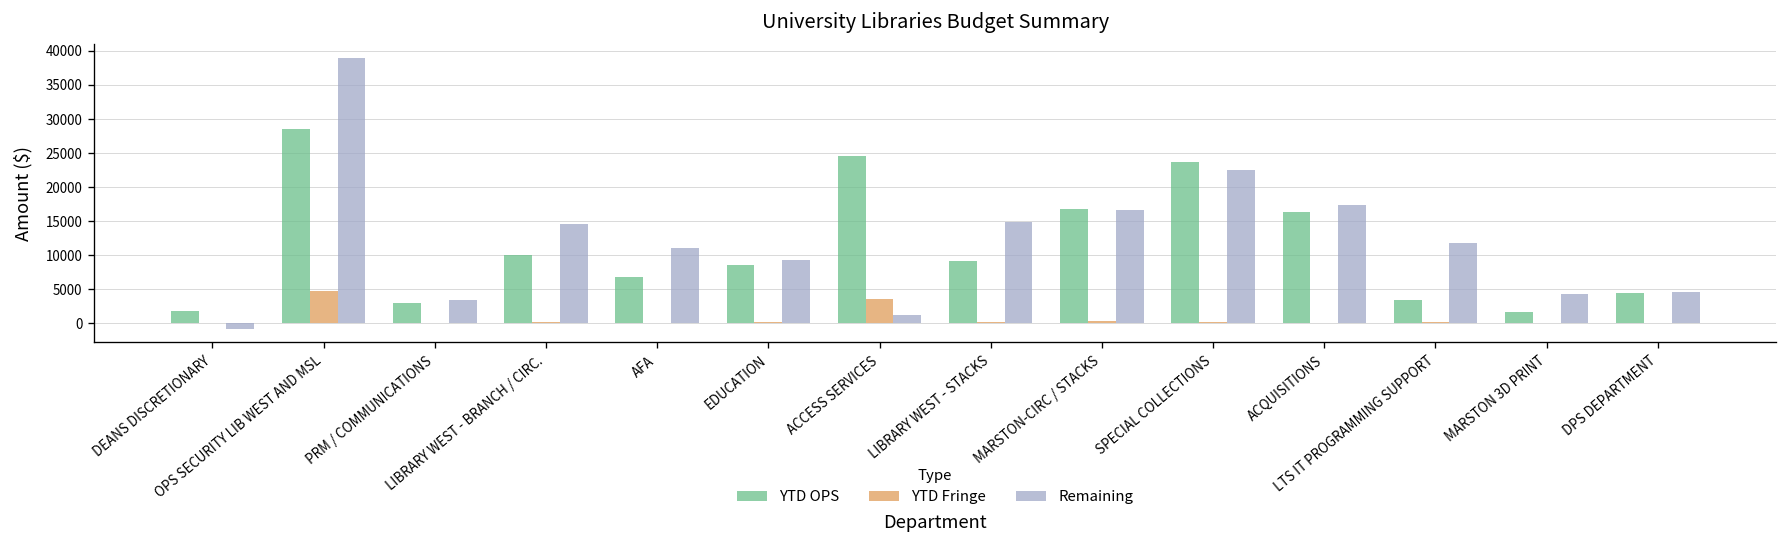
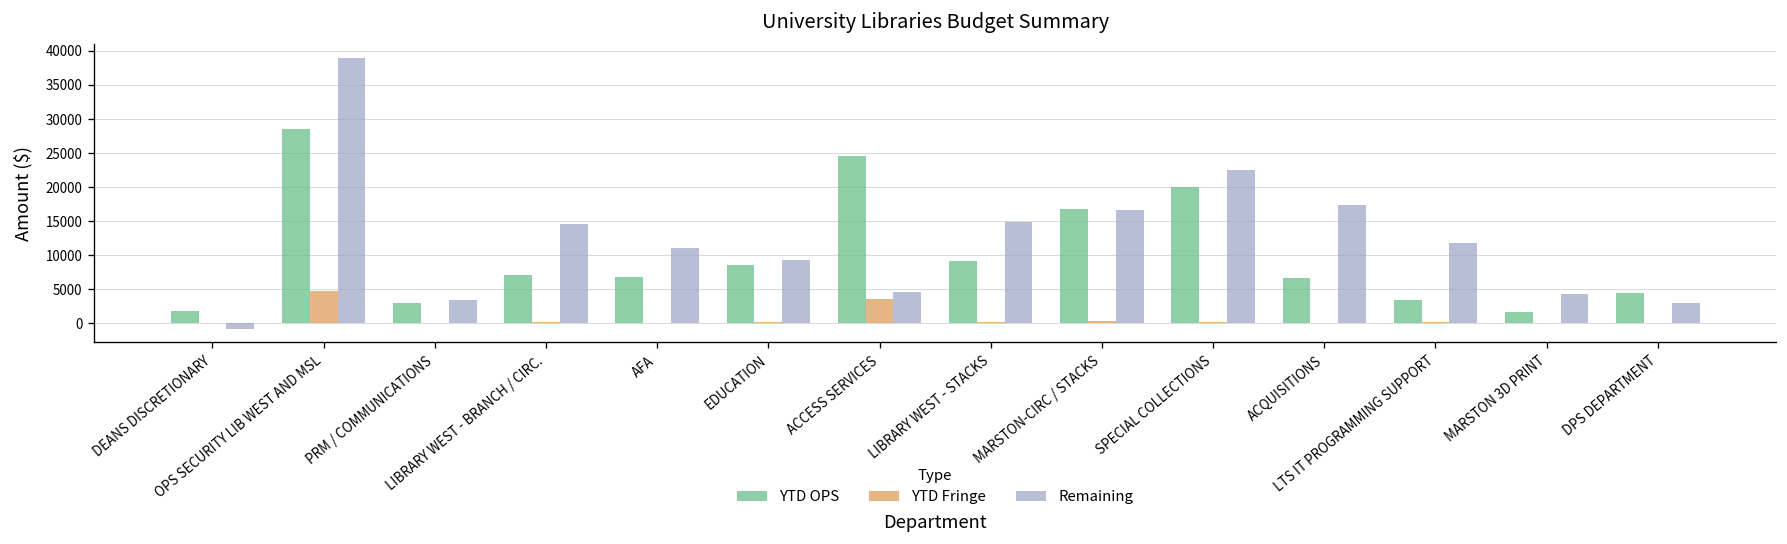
YTD OPS, LIBRARY WEST - BRANCH / CIRC.: 10000 -> 7000
Remaining, ACCESS SERVICES: 1000 -> 5000
YTD OPS, SPECIAL COLLECTIONS: 24000 -> 20000
YTD OPS, ACQUISITIONS: 16000 -> 7000
Remaining, DPS DEPARTMENT: 5000 -> 3000
